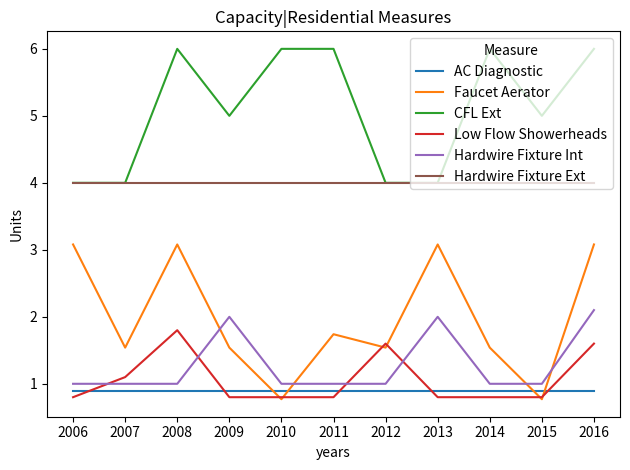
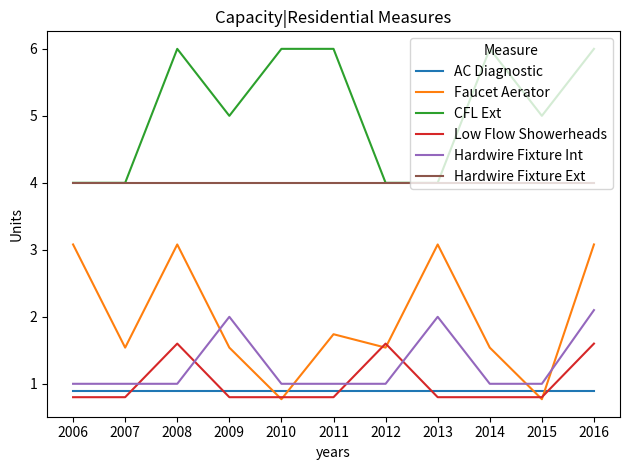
Low Flow Showerheads, 2007: 1.1 -> 0.8
Low Flow Showerheads, 2008: 1.8 -> 1.6
